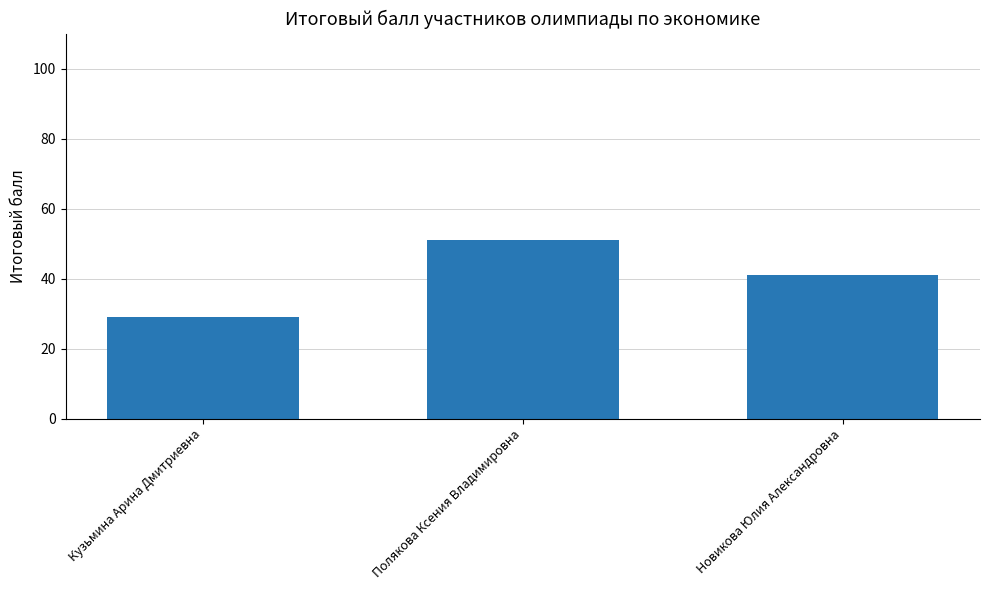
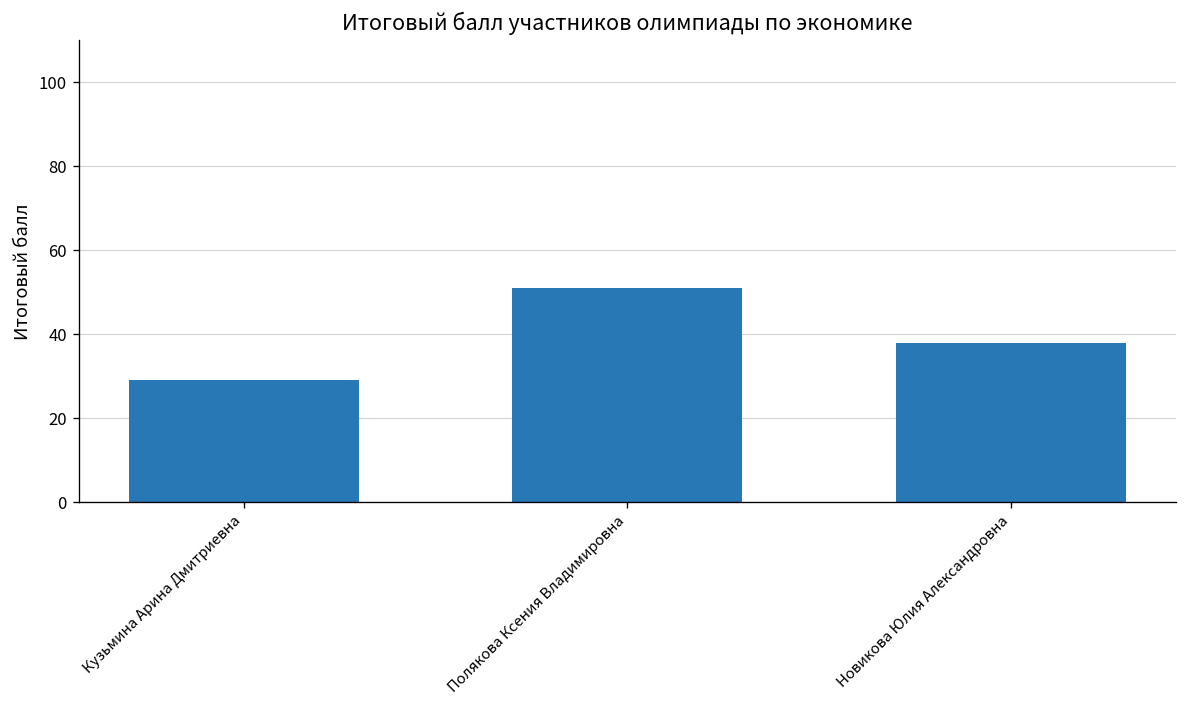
Новикова Юлия Александровна: 41 -> 38
